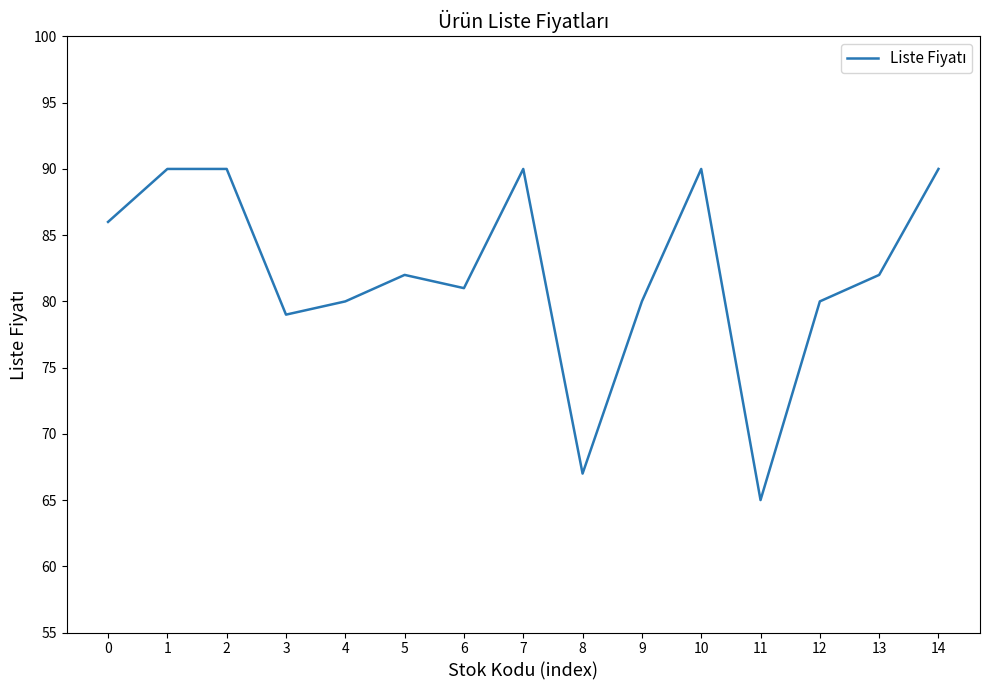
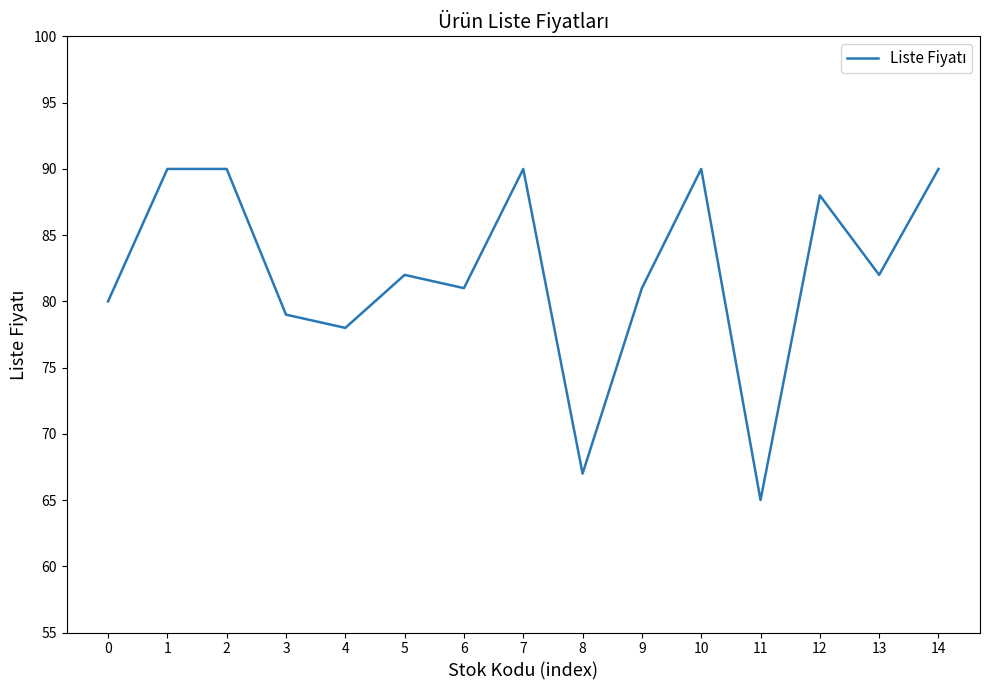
0: 86 -> 80
4: 80 -> 78
9: 80 -> 81
12: 80 -> 88
